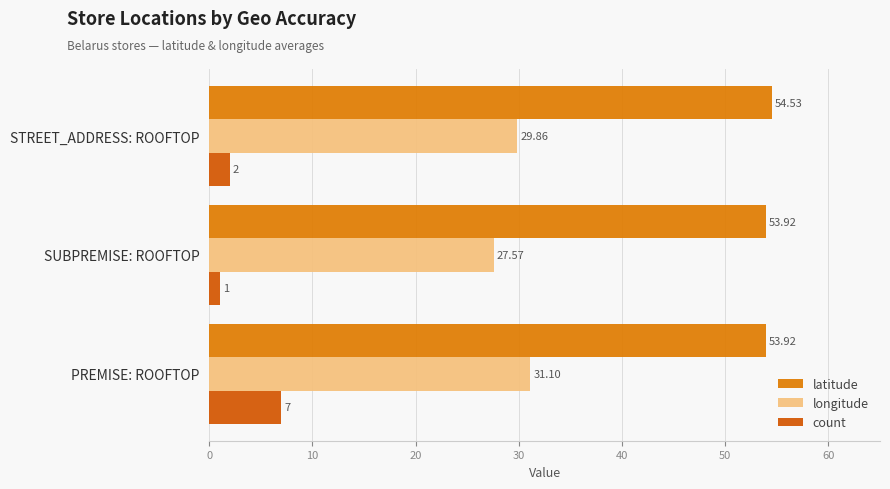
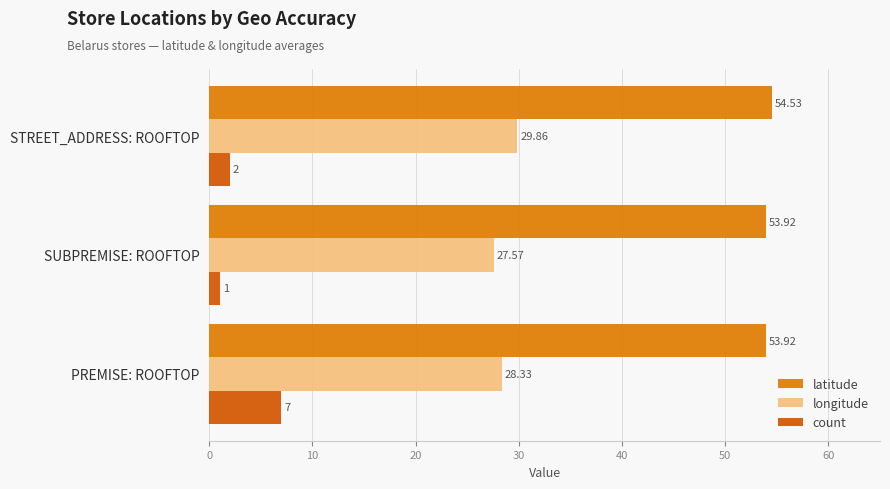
longitude, PREMISE: ROOFTOP: 31.10 -> 28.33
